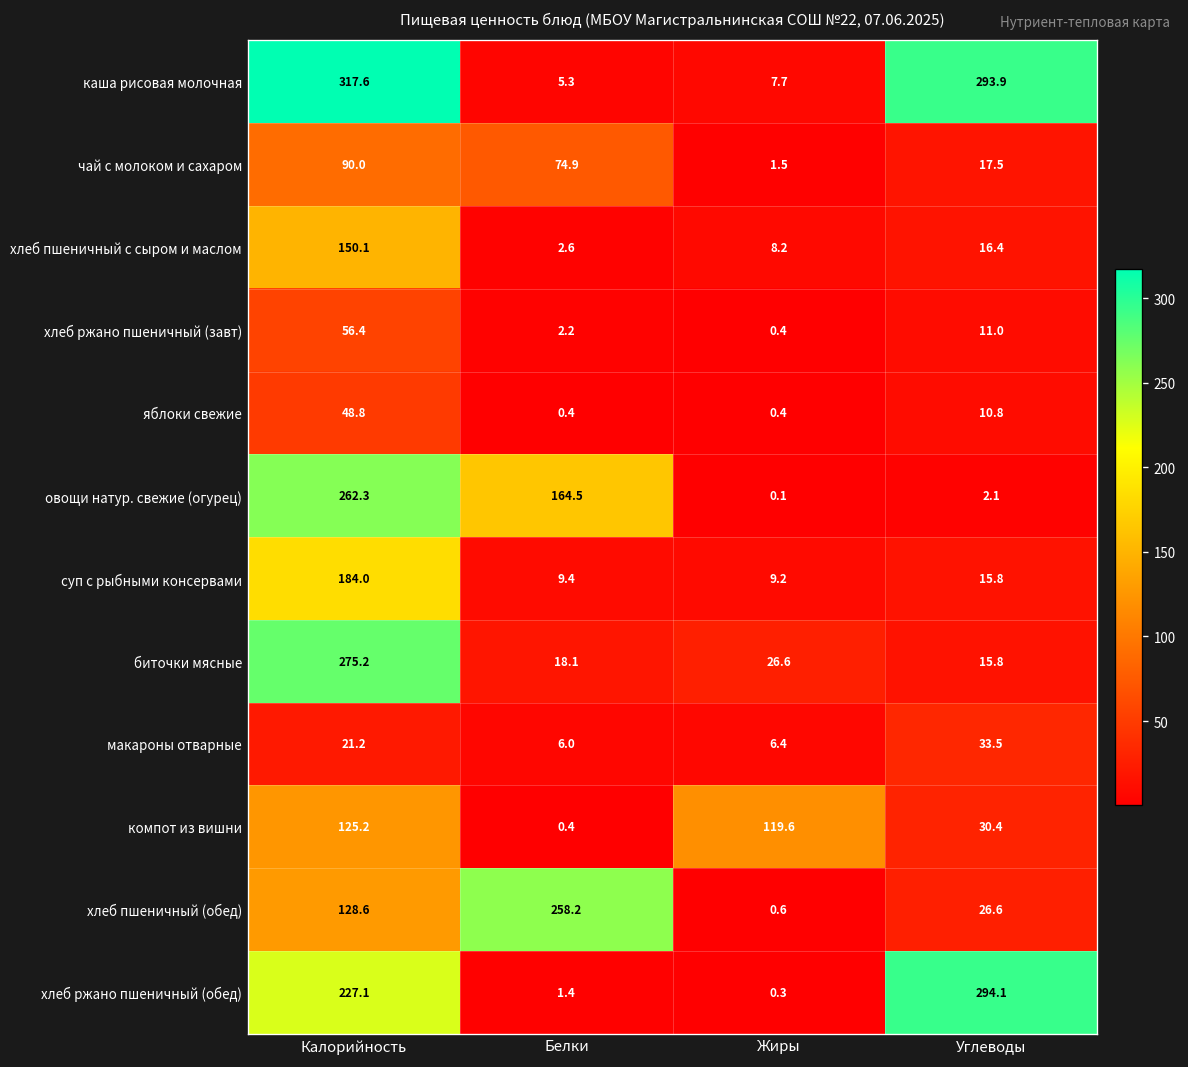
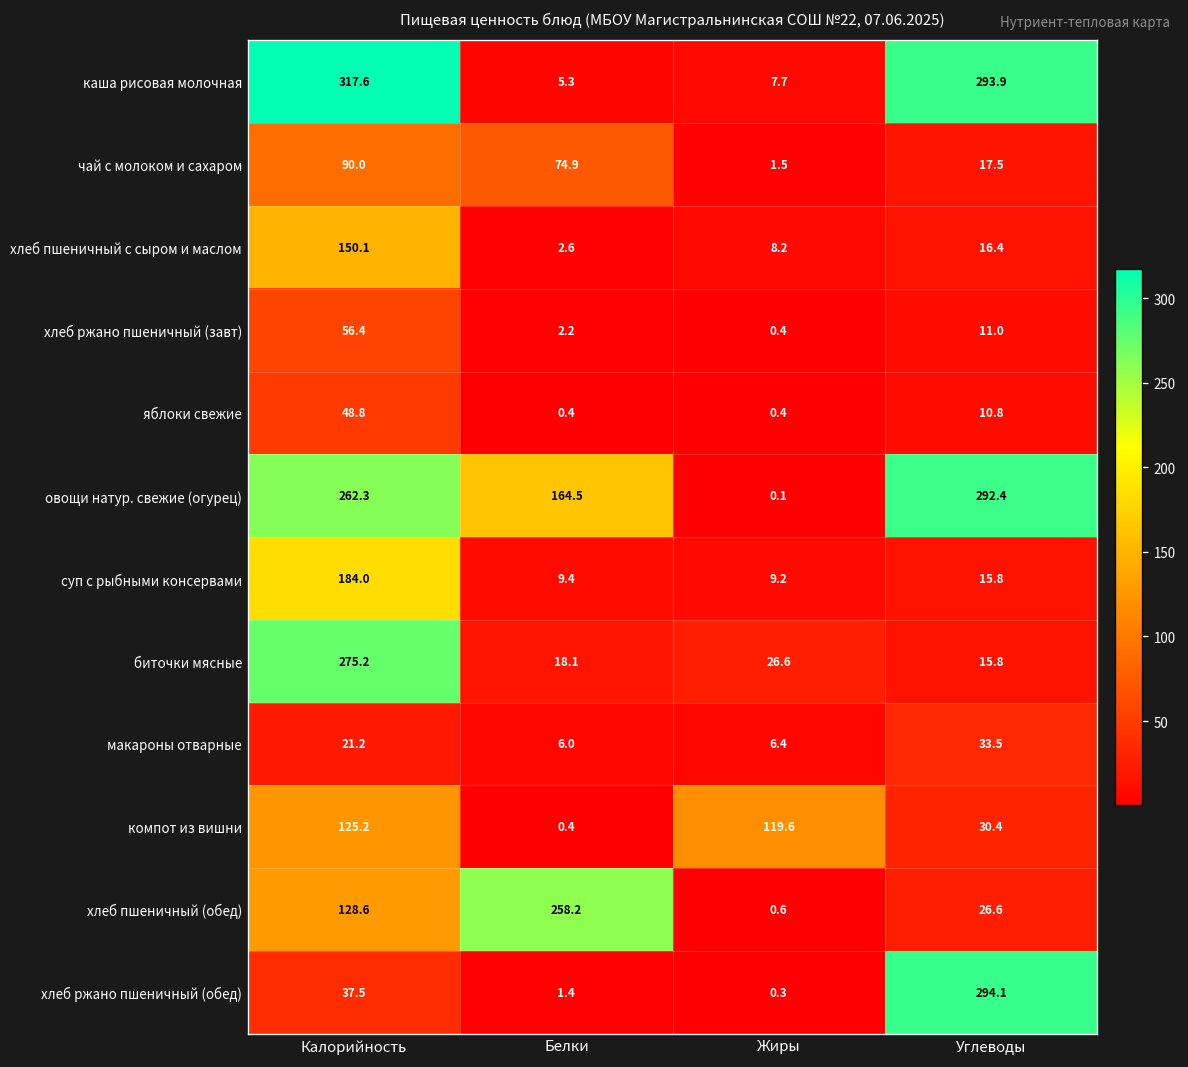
овощи натур. свежие (огурец), Углеводы: 2.1 -> 292.4
хлеб ржано пшеничный (обед), Калорийность: 227.1 -> 37.5
